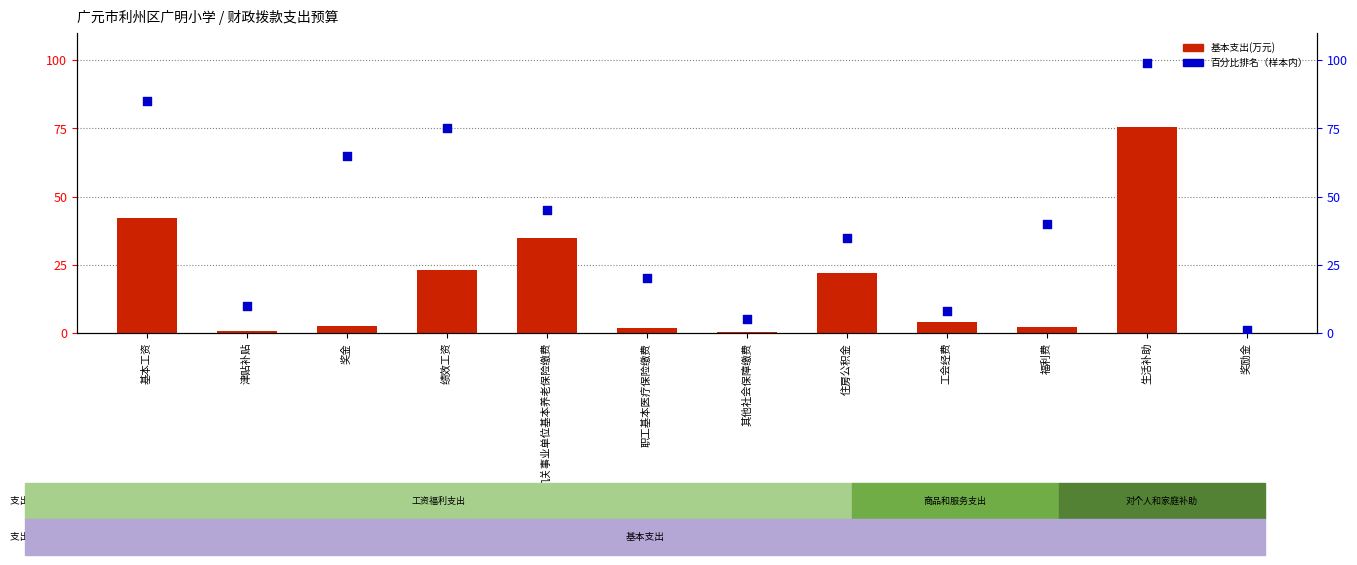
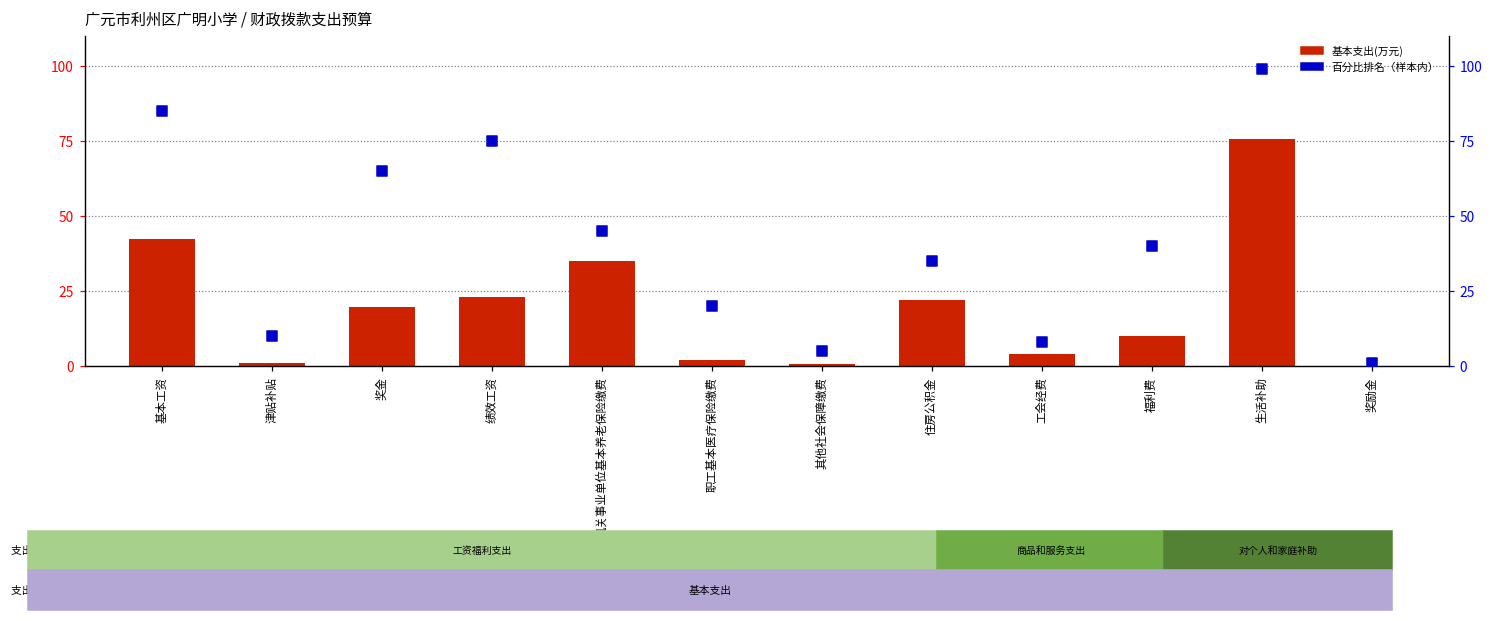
基本支出(万元), 奖金: 2 -> 20
基本支出(万元), 福利费: 2 -> 10
